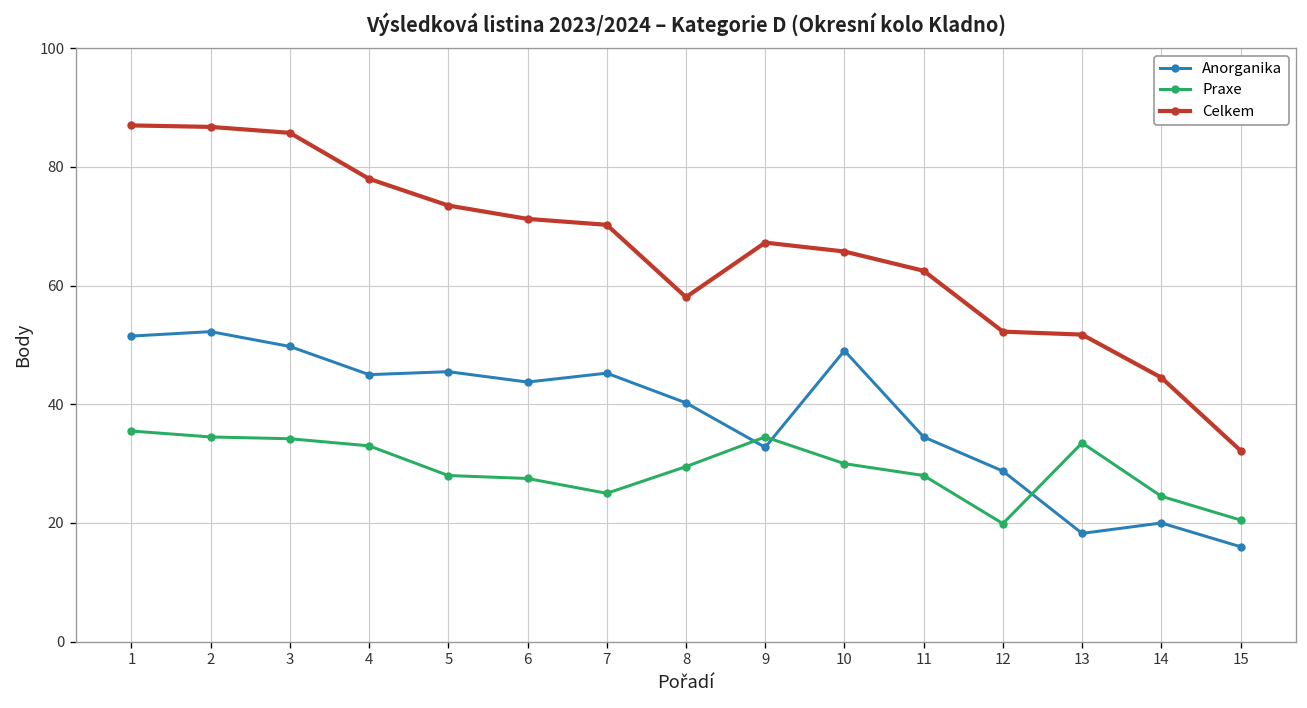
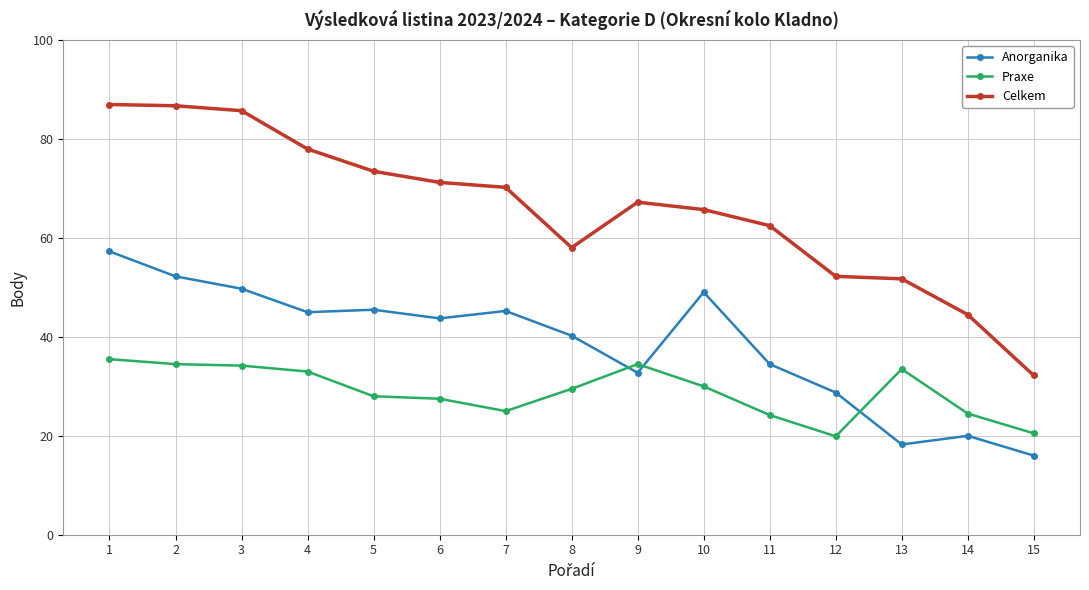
Anorganika, 1: 52 -> 57
Praxe, 11: 28 -> 24
